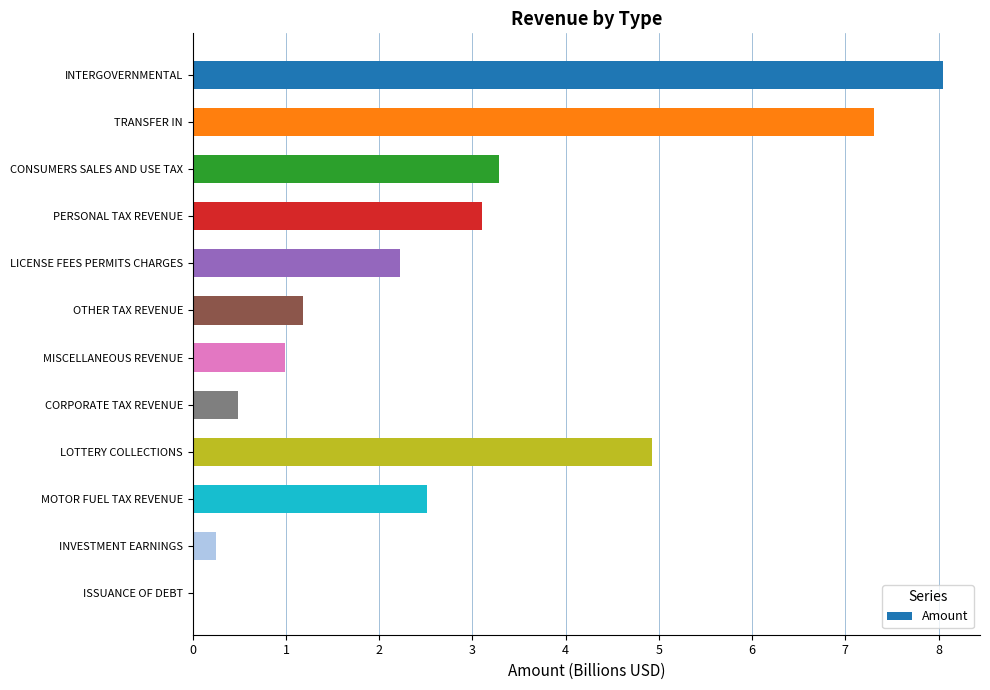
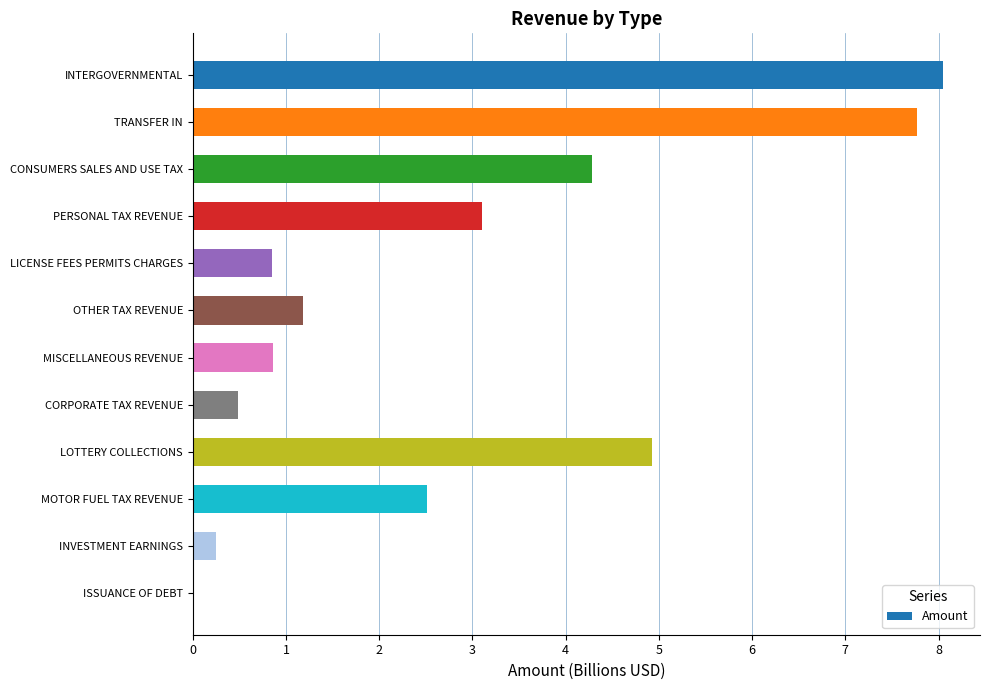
TRANSFER IN: 7.3 -> 7.8
CONSUMERS SALES AND USE TAX: 3.3 -> 4.3
LICENSE FEES PERMITS CHARGES: 2.2 -> 0.8
MISCELLANEOUS REVENUE: 1.0 -> 0.9
